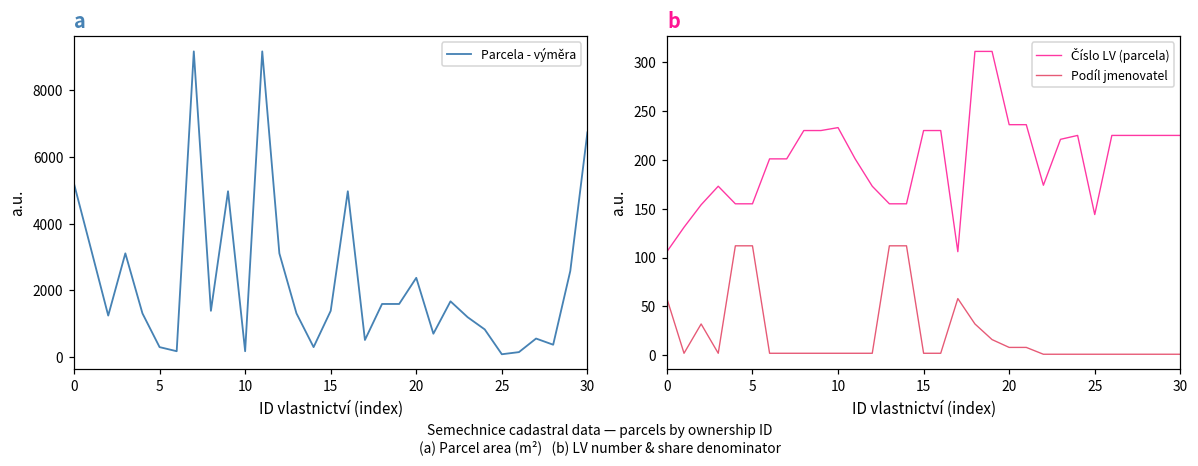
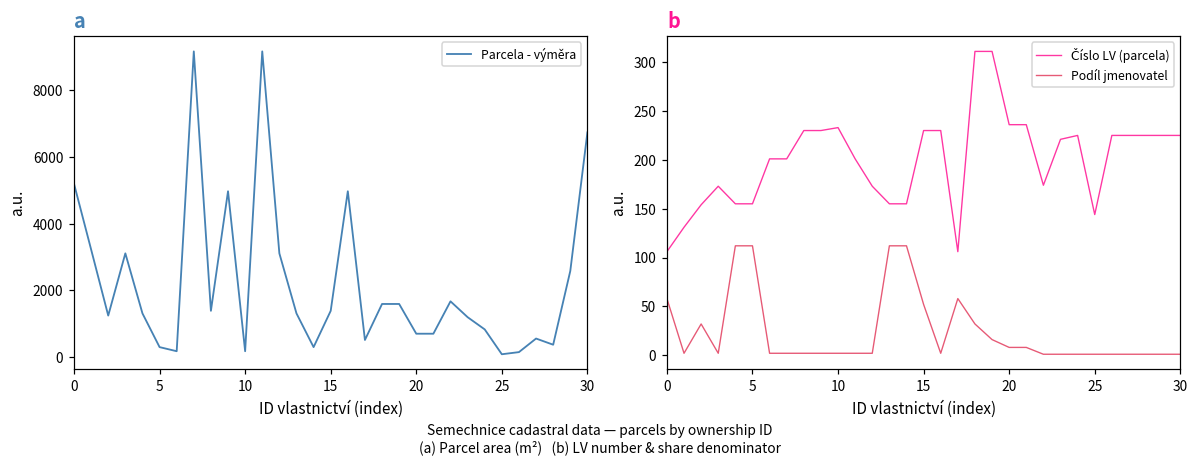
a, 20: 2400 -> 700
b, Podíl jmenovatel, 15: 0 -> 50
